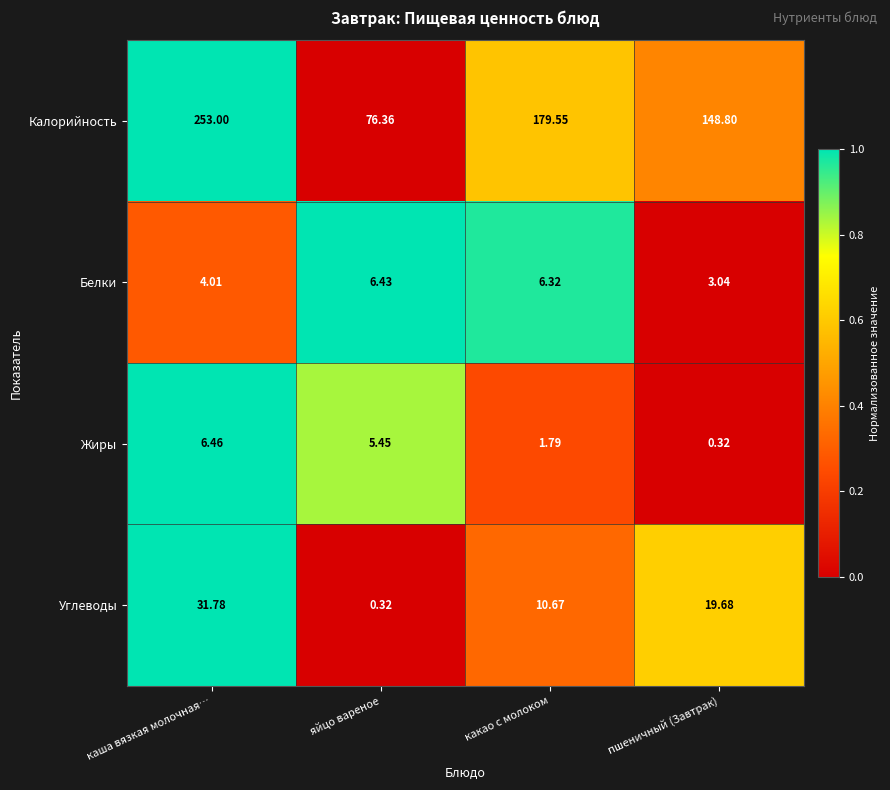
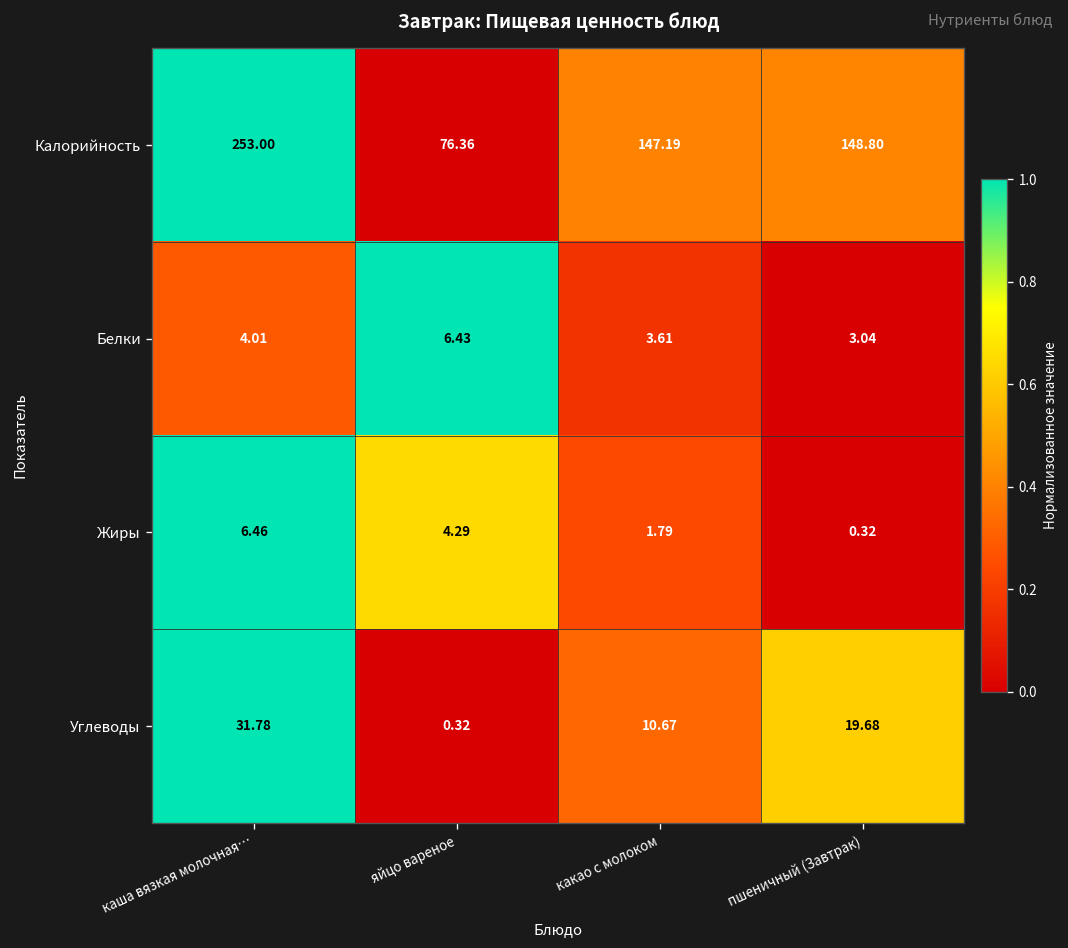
Калорийность, какао с молоком: 179.55 -> 147.19
Белки, какао с молоком: 6.32 -> 3.61
Жиры, яйцо вареное: 5.45 -> 4.29
